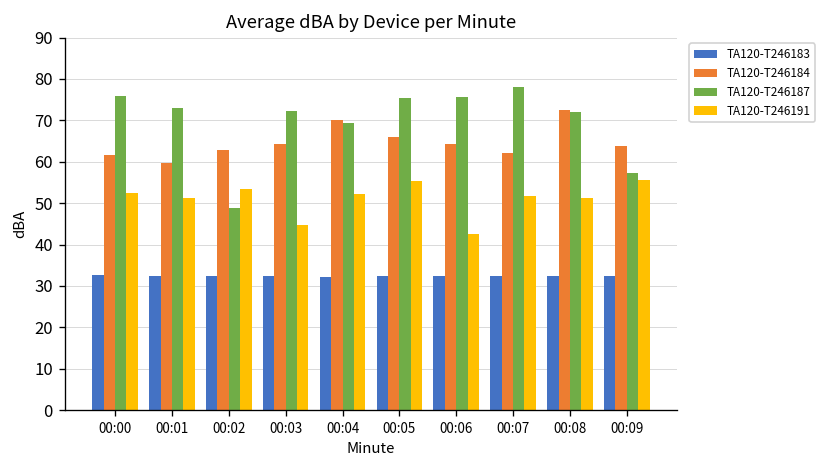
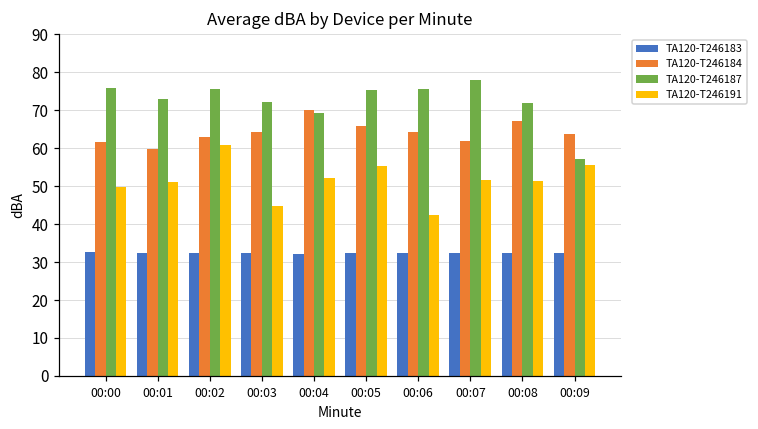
TA120-T246191, 00:00: 53 -> 50
TA120-T246187, 00:02: 49 -> 76
TA120-T246191, 00:02: 53 -> 61
TA120-T246184, 00:08: 72 -> 67
